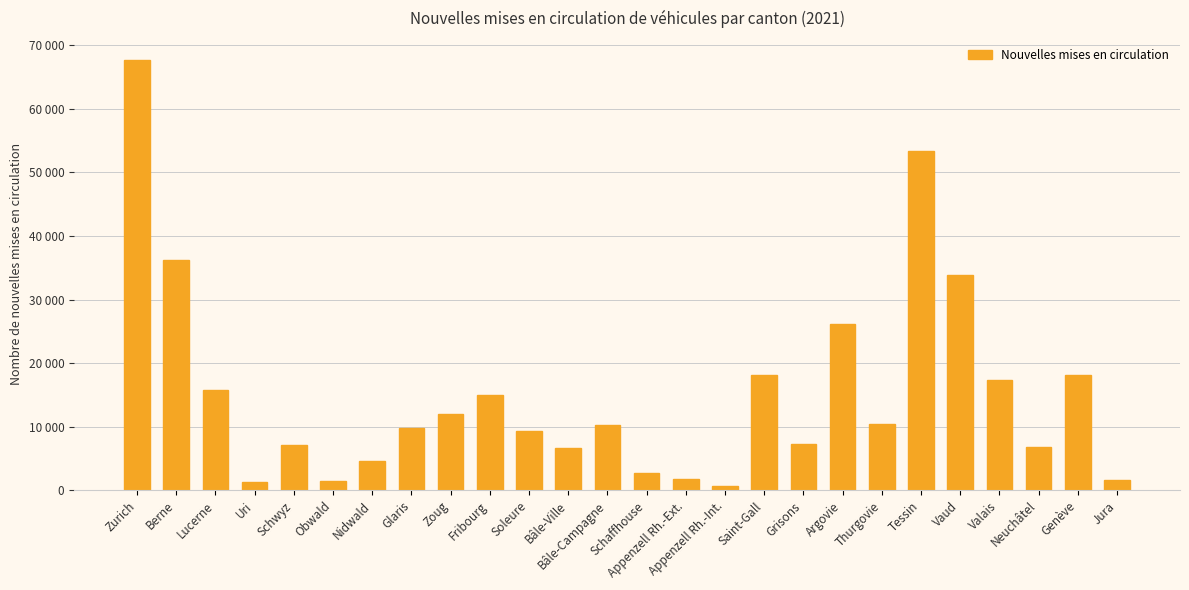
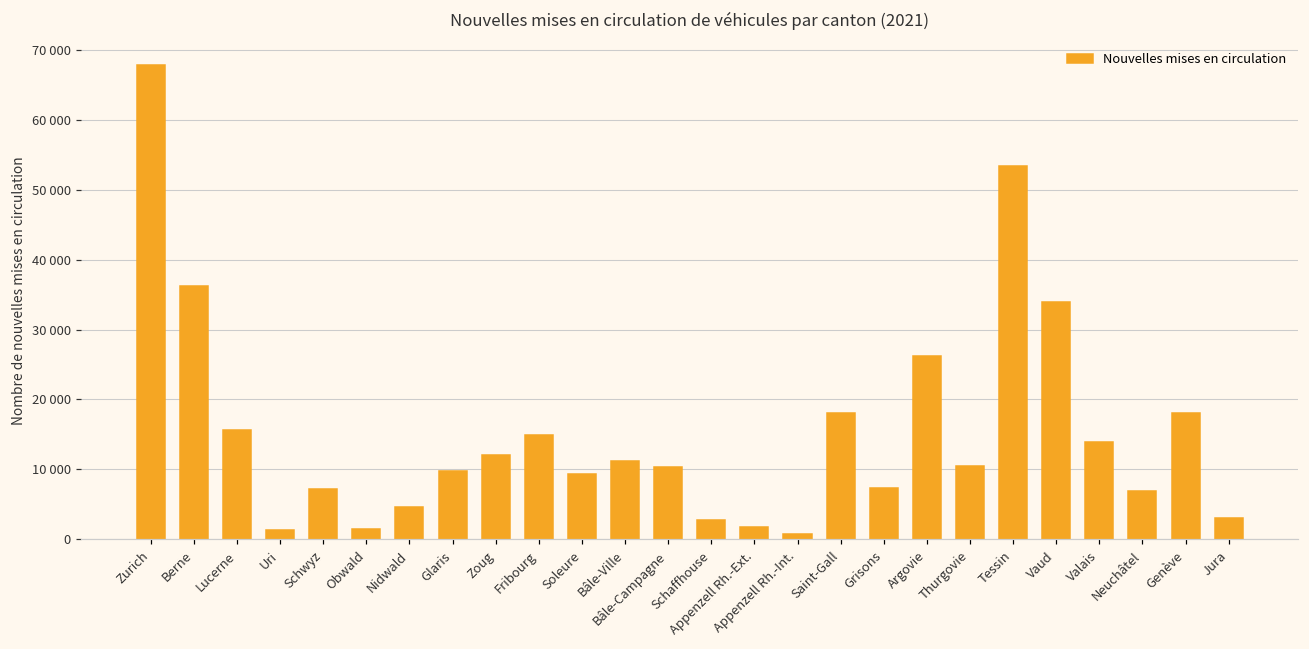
Bâle-Ville: 7000 -> 11000
Valais: 17000 -> 14000
Jura: 2000 -> 3000
